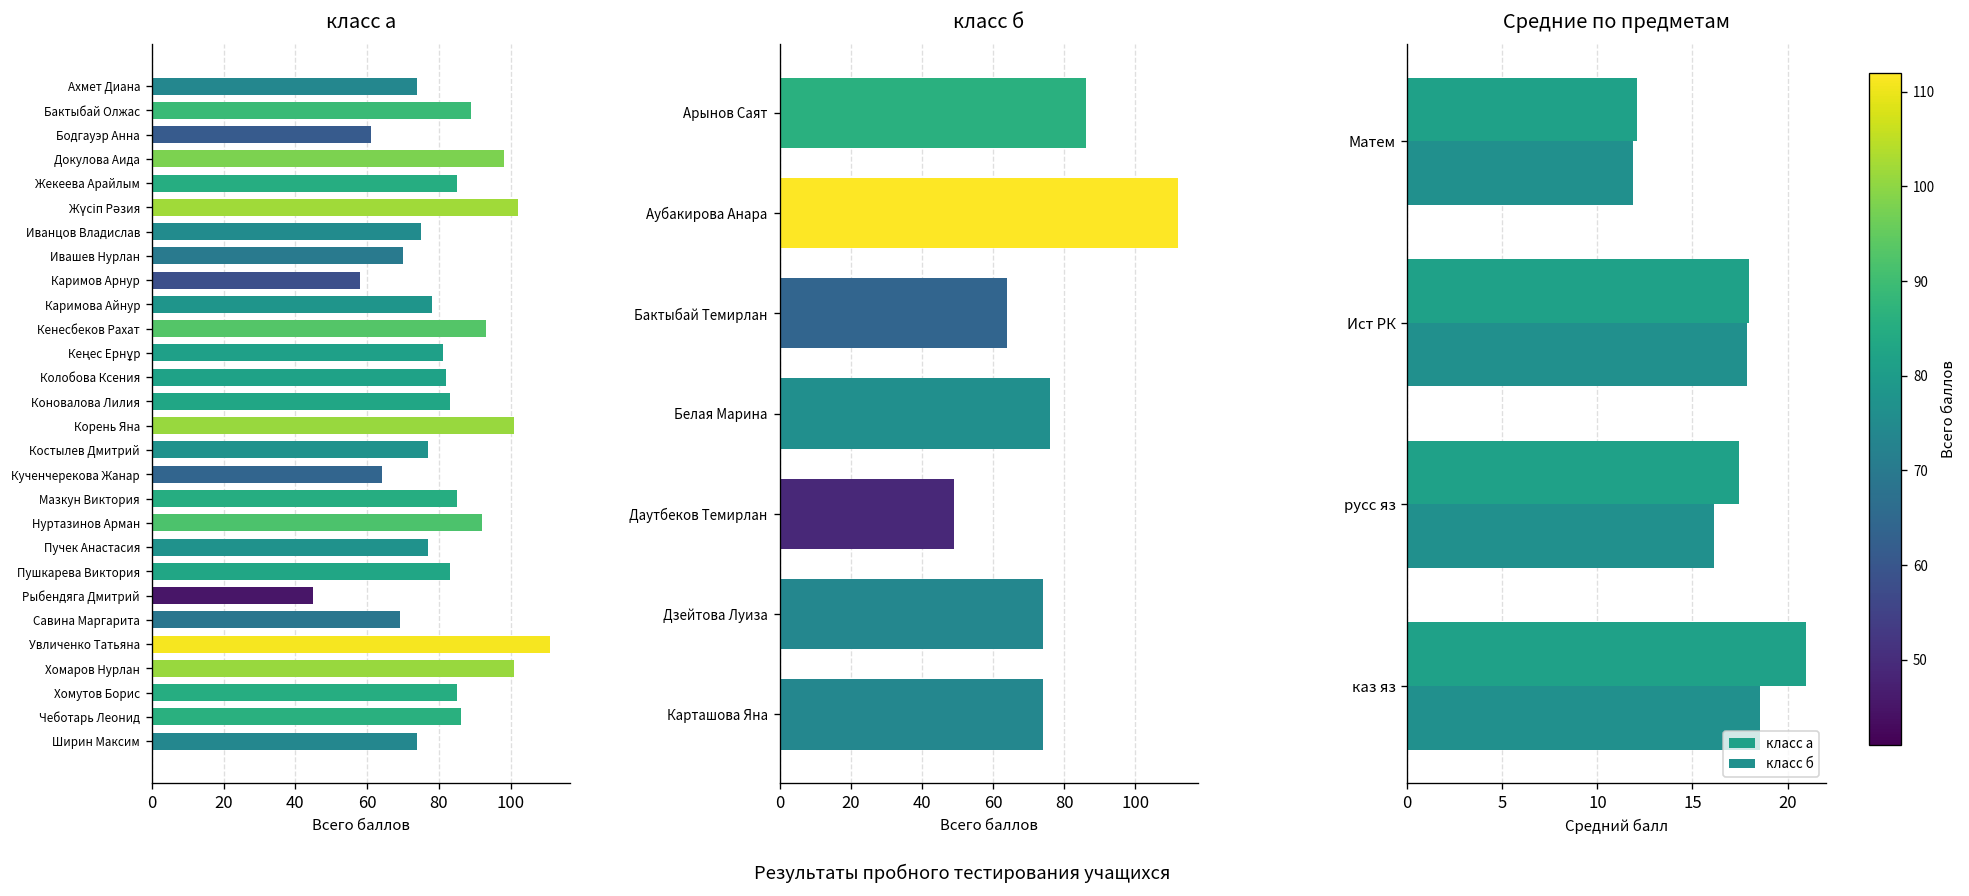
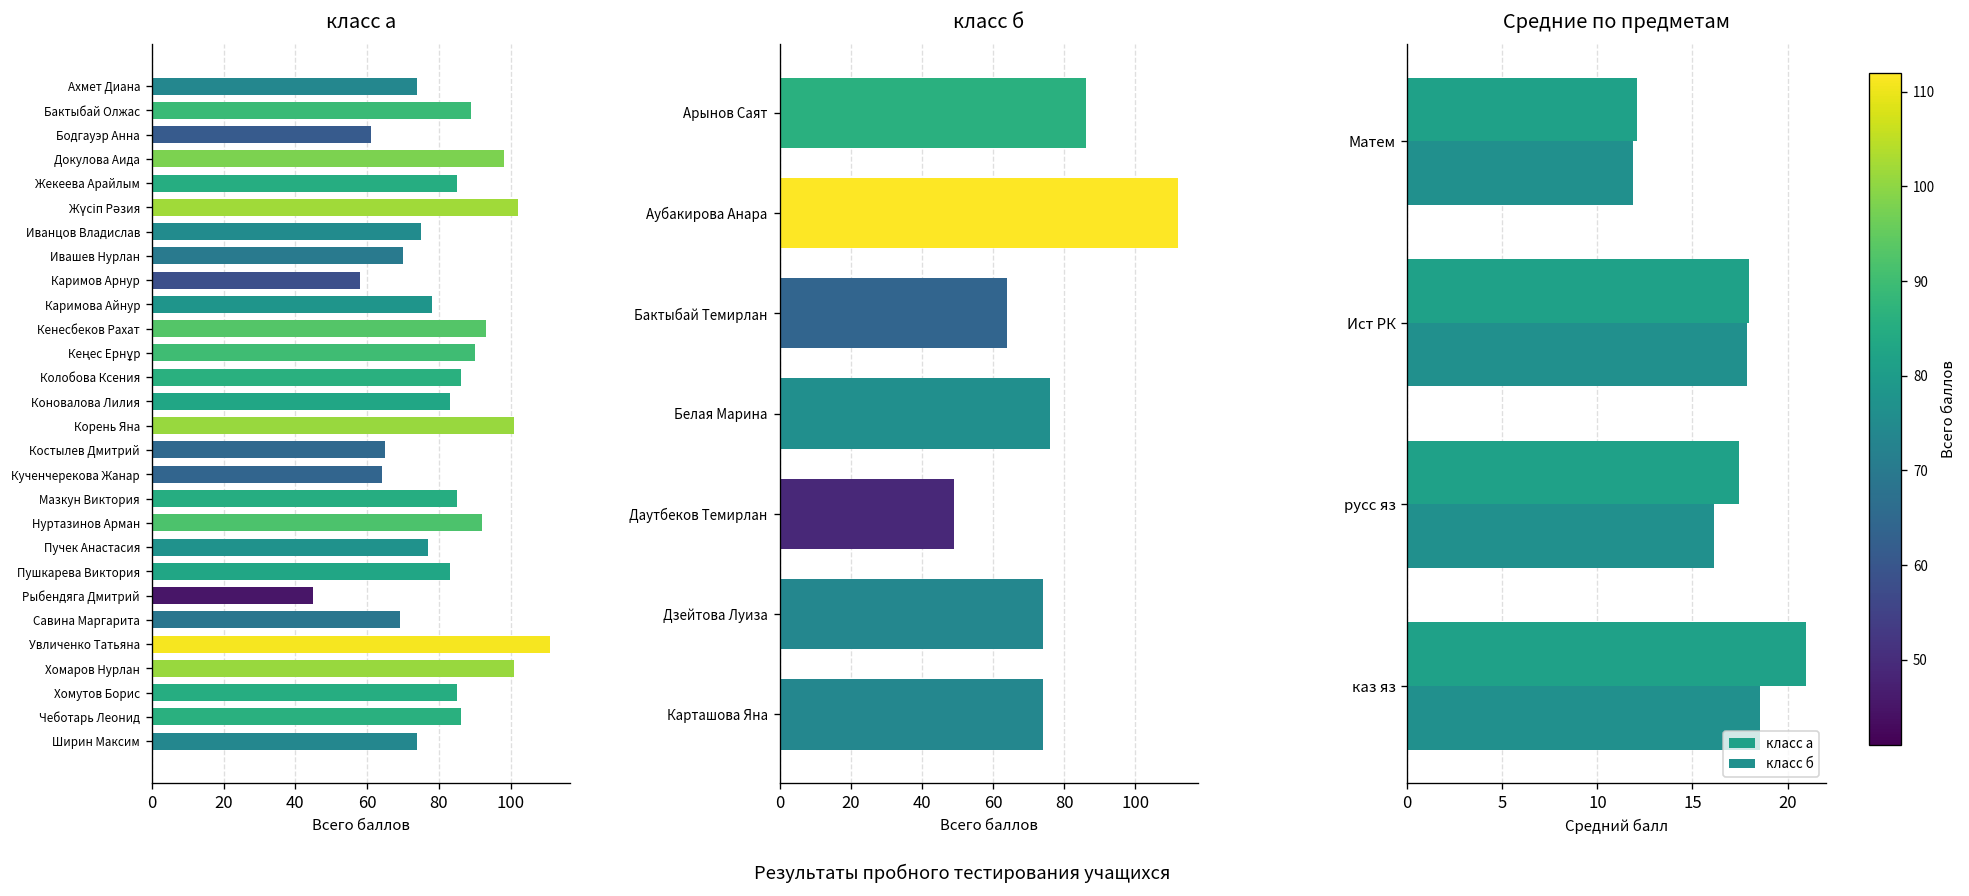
класс а, Кеңес Ернұр: 81 -> 90
класс а, Колобова Ксения: 82 -> 86
класс а, Костылев Дмитрий: 77 -> 65
